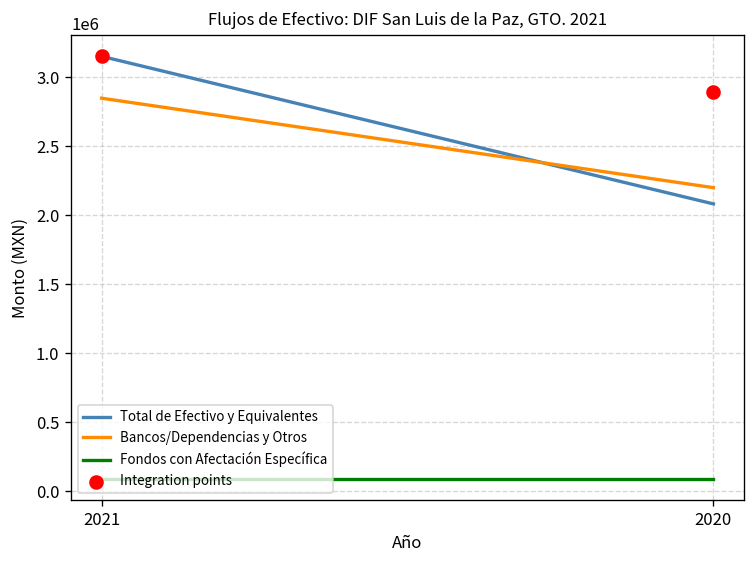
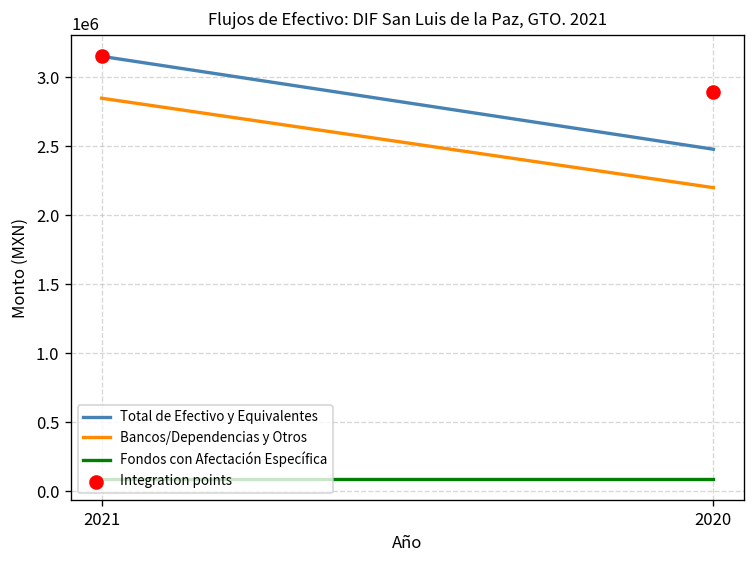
Total de Efectivo y Equivalentes, 2020: 2080000 -> 2480000
